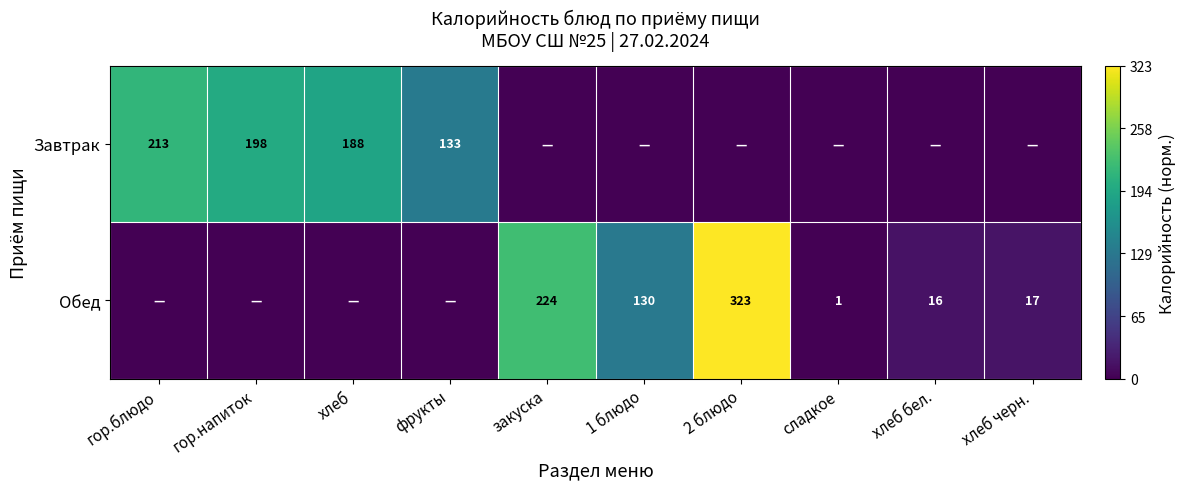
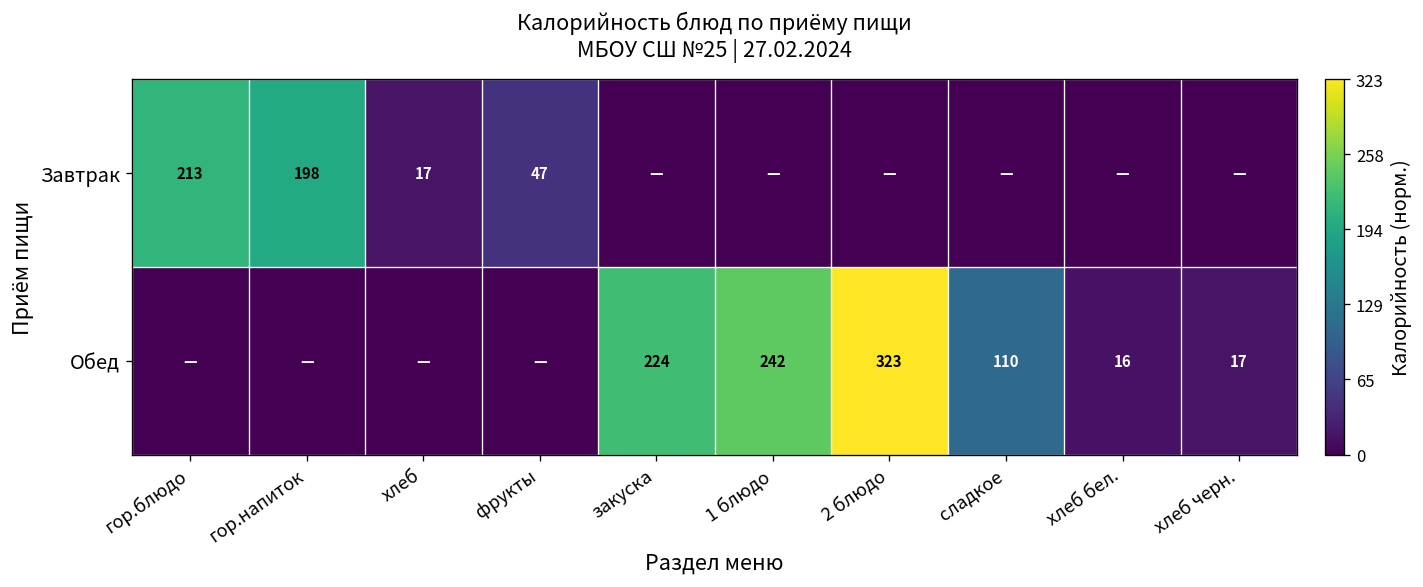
Завтрак, хлеб: 188 -> 17
Завтрак, фрукты: 133 -> 47
Обед, 1 блюдо: 130 -> 242
Обед, сладкое: 1 -> 110
